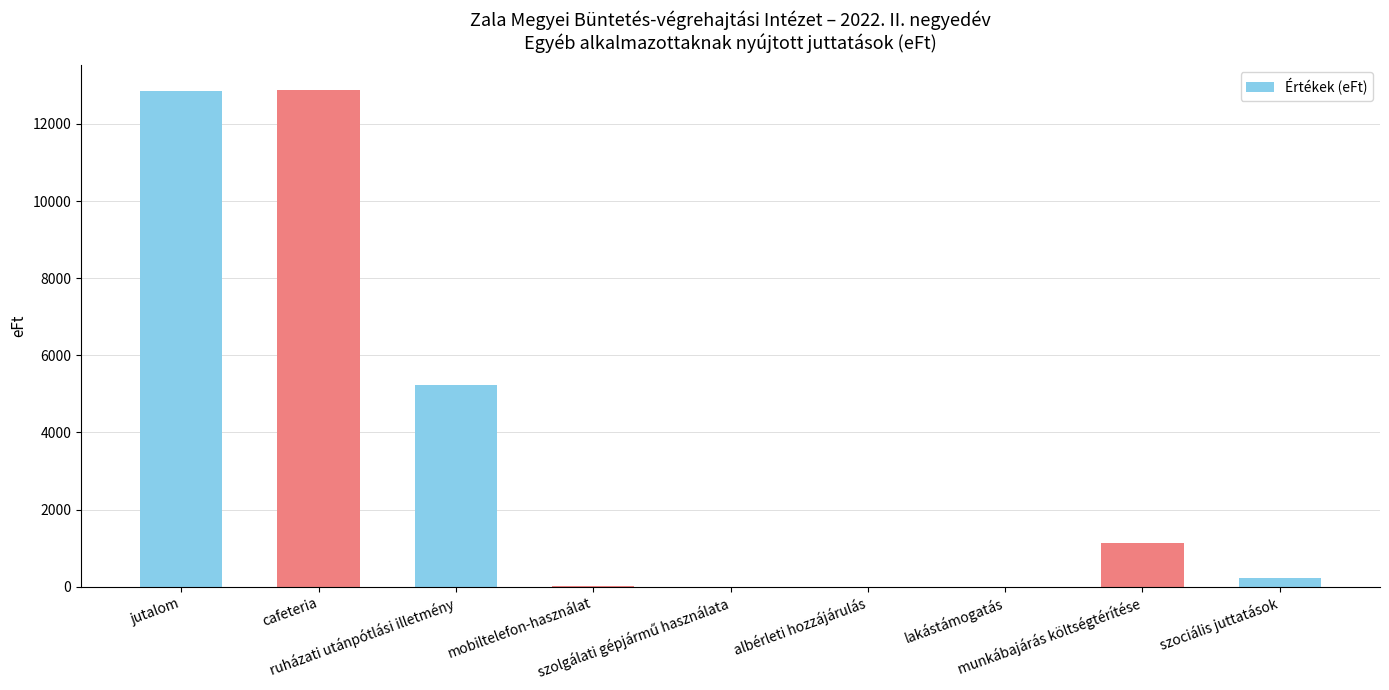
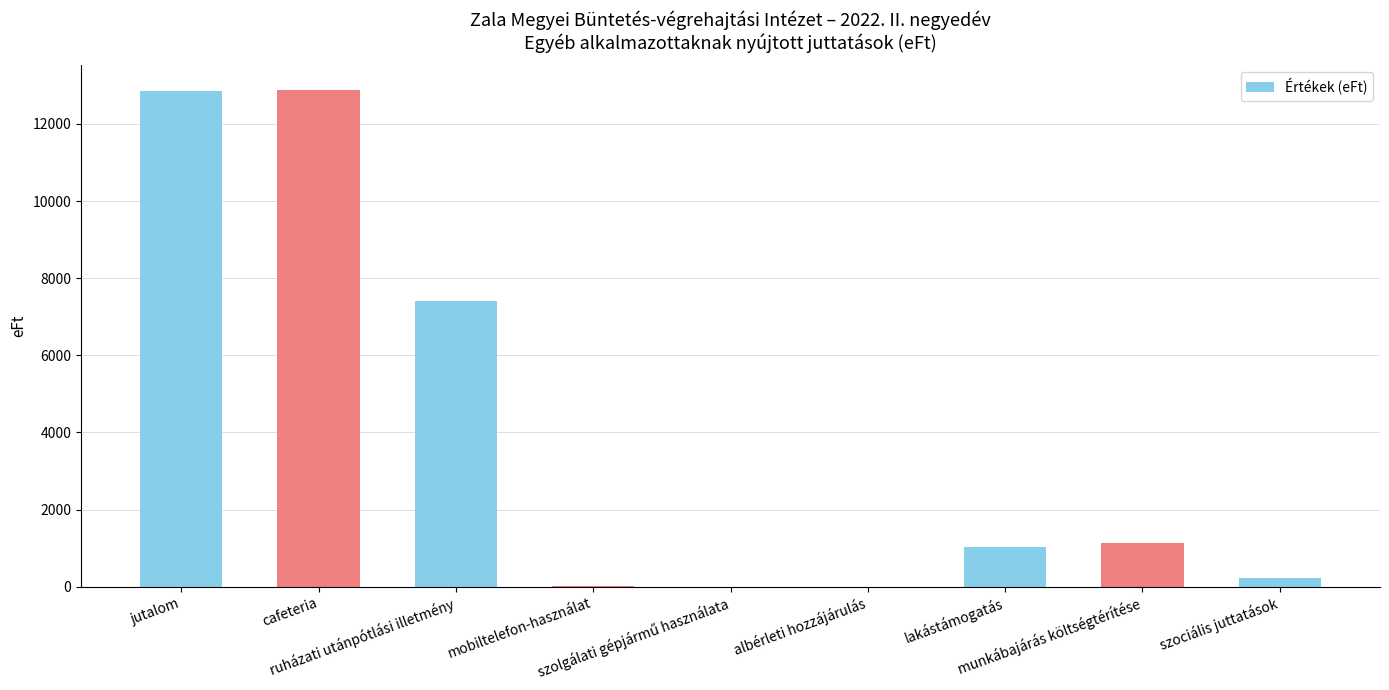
ruházati utánpótlási illetmény: 5200 -> 7400
lakástámogatás: 0 -> 1000
